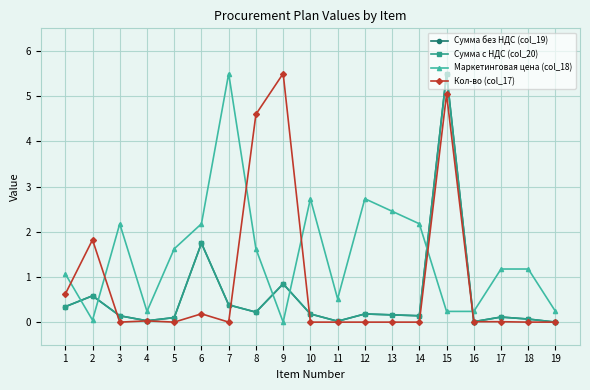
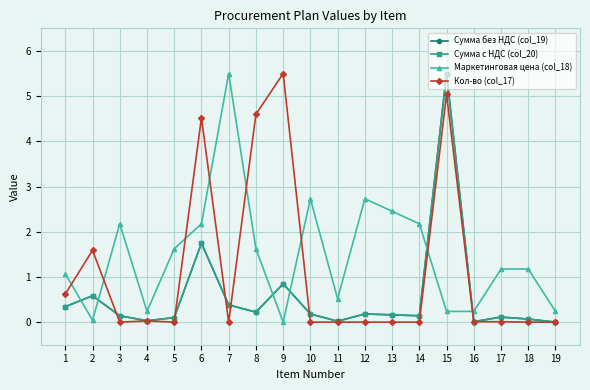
Кол-во (col_17), 2: 1.8 -> 1.6
Кол-во (col_17), 6: 0.2 -> 4.5
